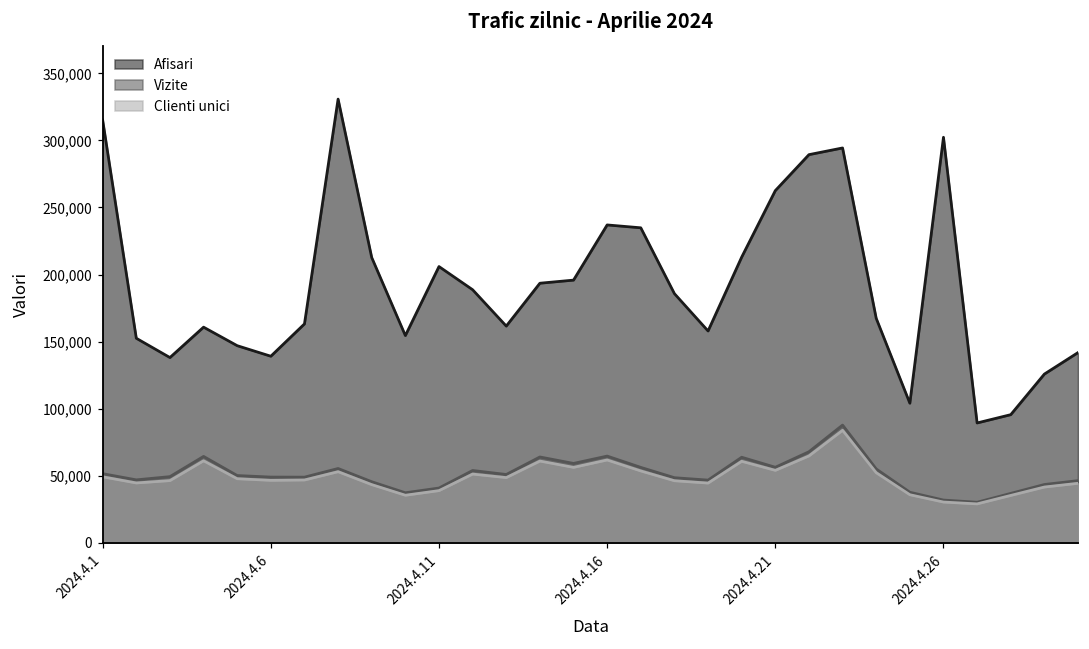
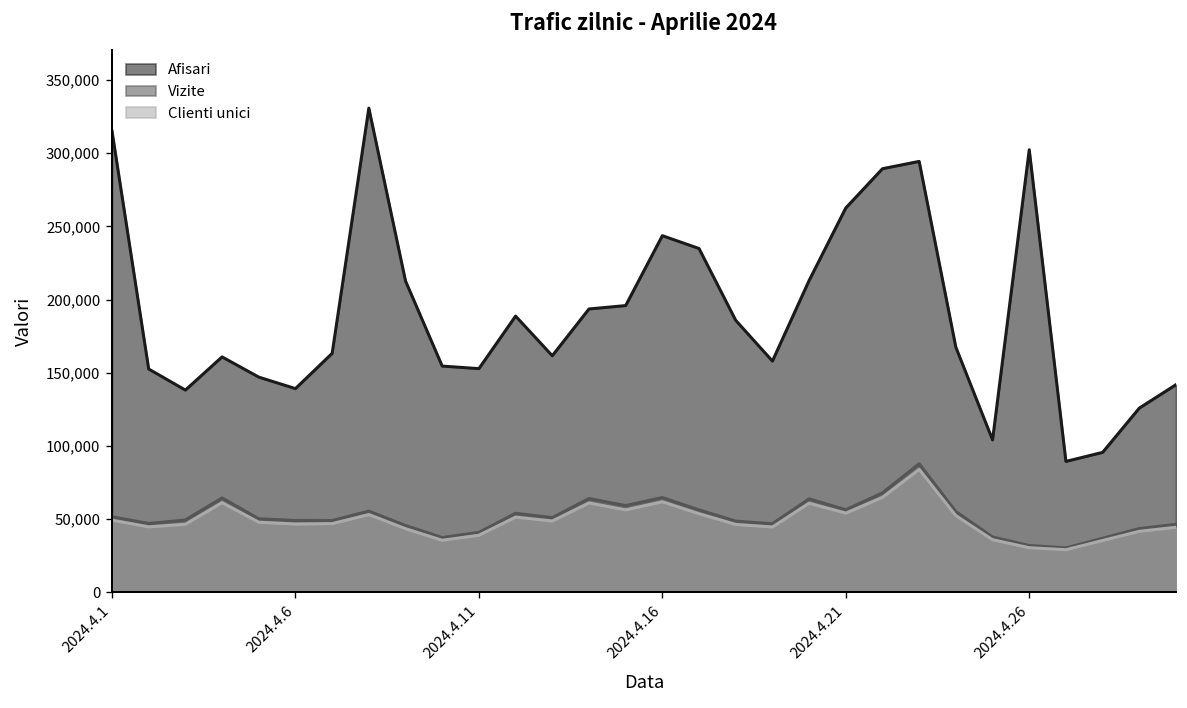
Afisari, 2024.4.11: 206,000 -> 153,000
Afisari, 2024.4.16: 237,000 -> 244,000
